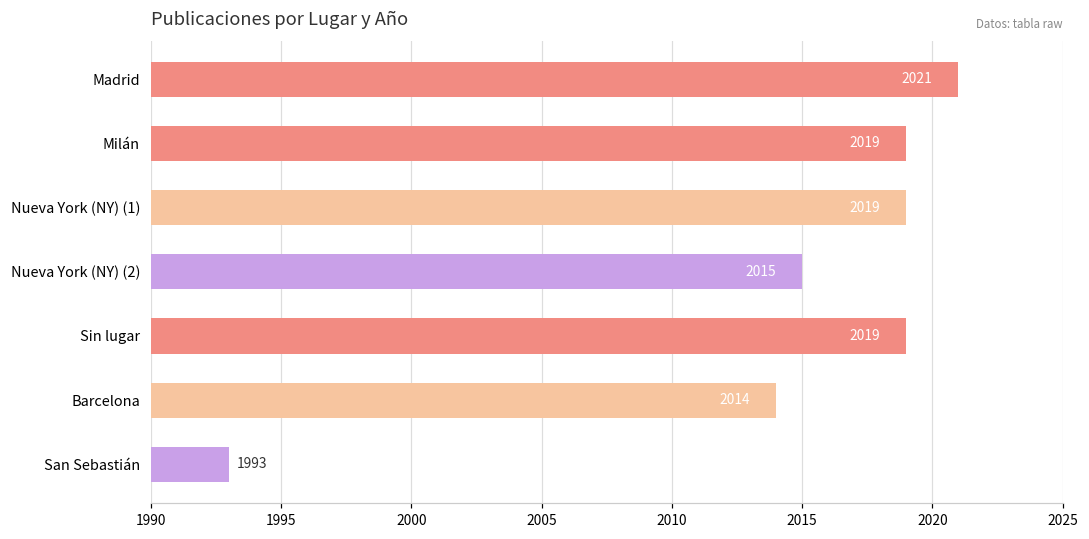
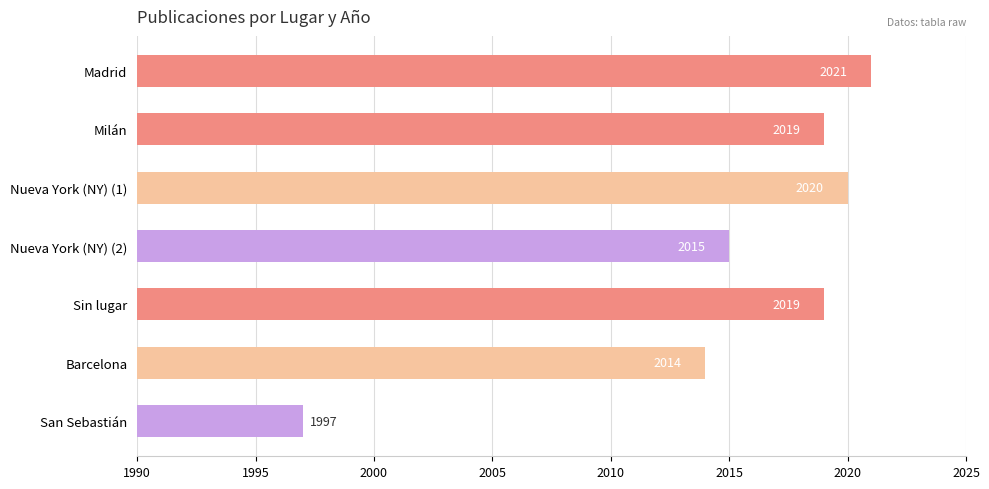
Nueva York (NY) (1): 2019 -> 2020
San Sebastián: 1993 -> 1997
